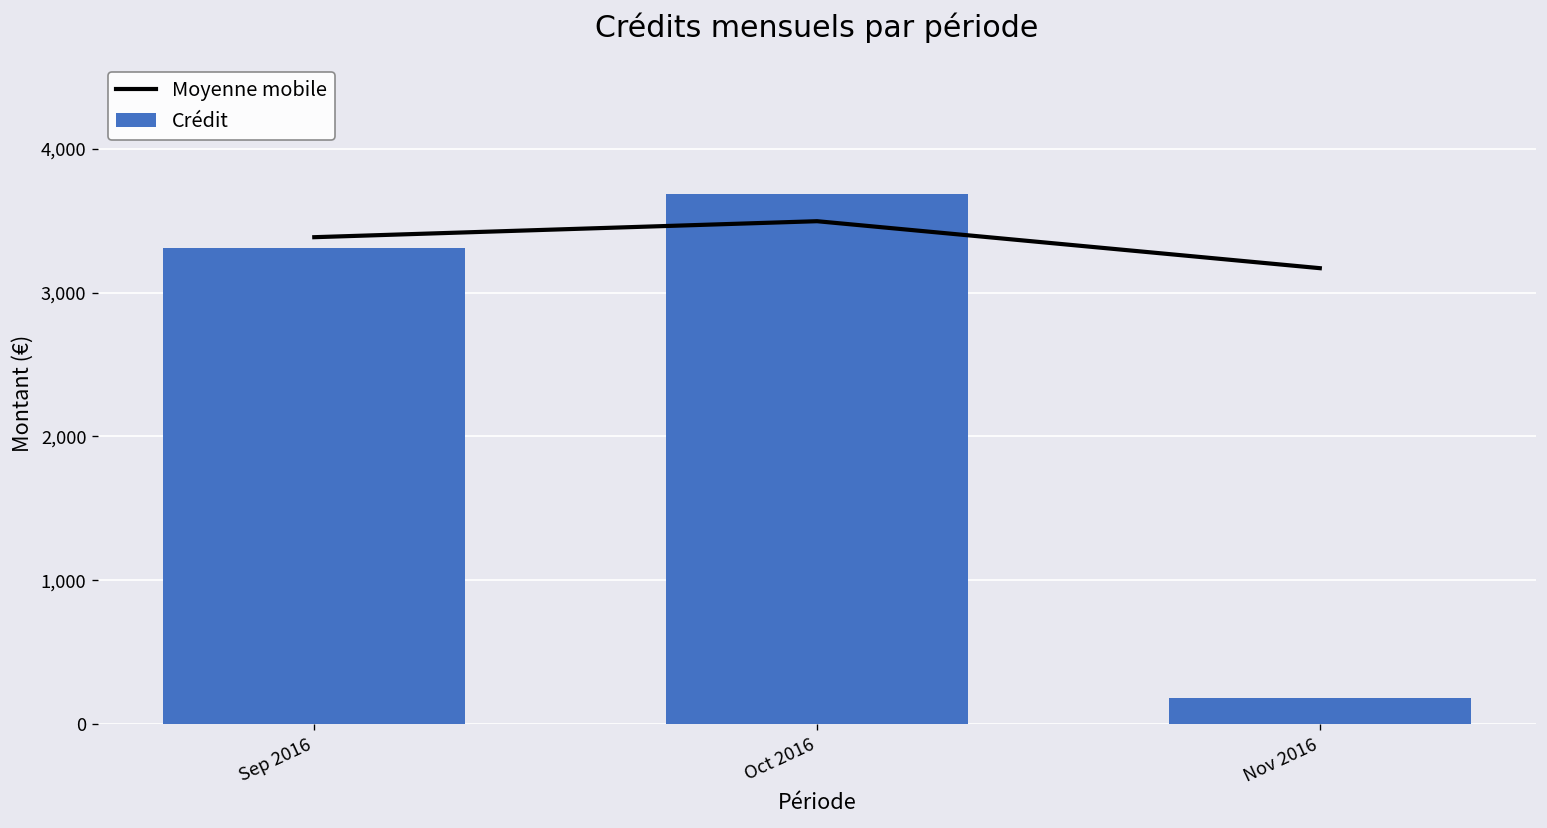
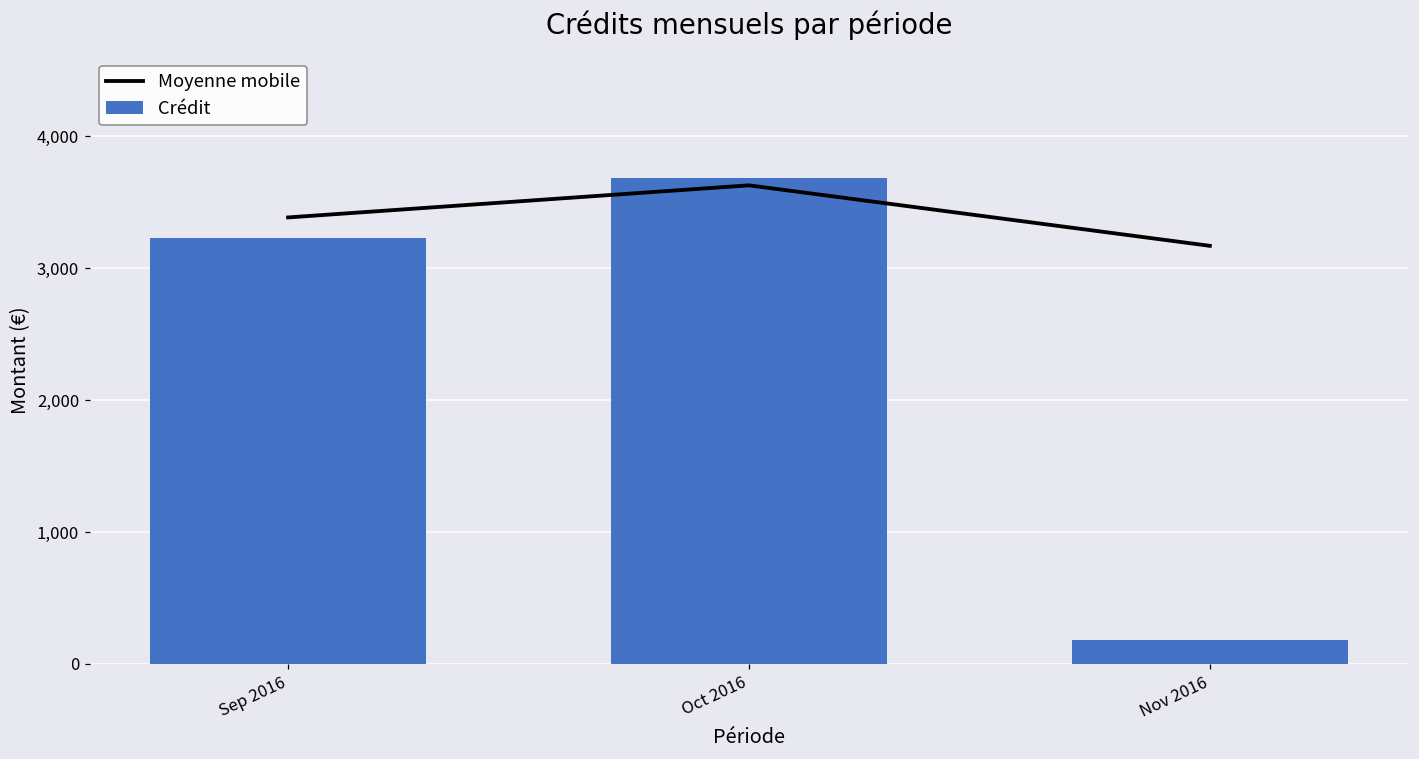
Crédit, Sep 2016: 3,310 -> 3,230
Moyenne mobile, Oct 2016: 3,500 -> 3,630
